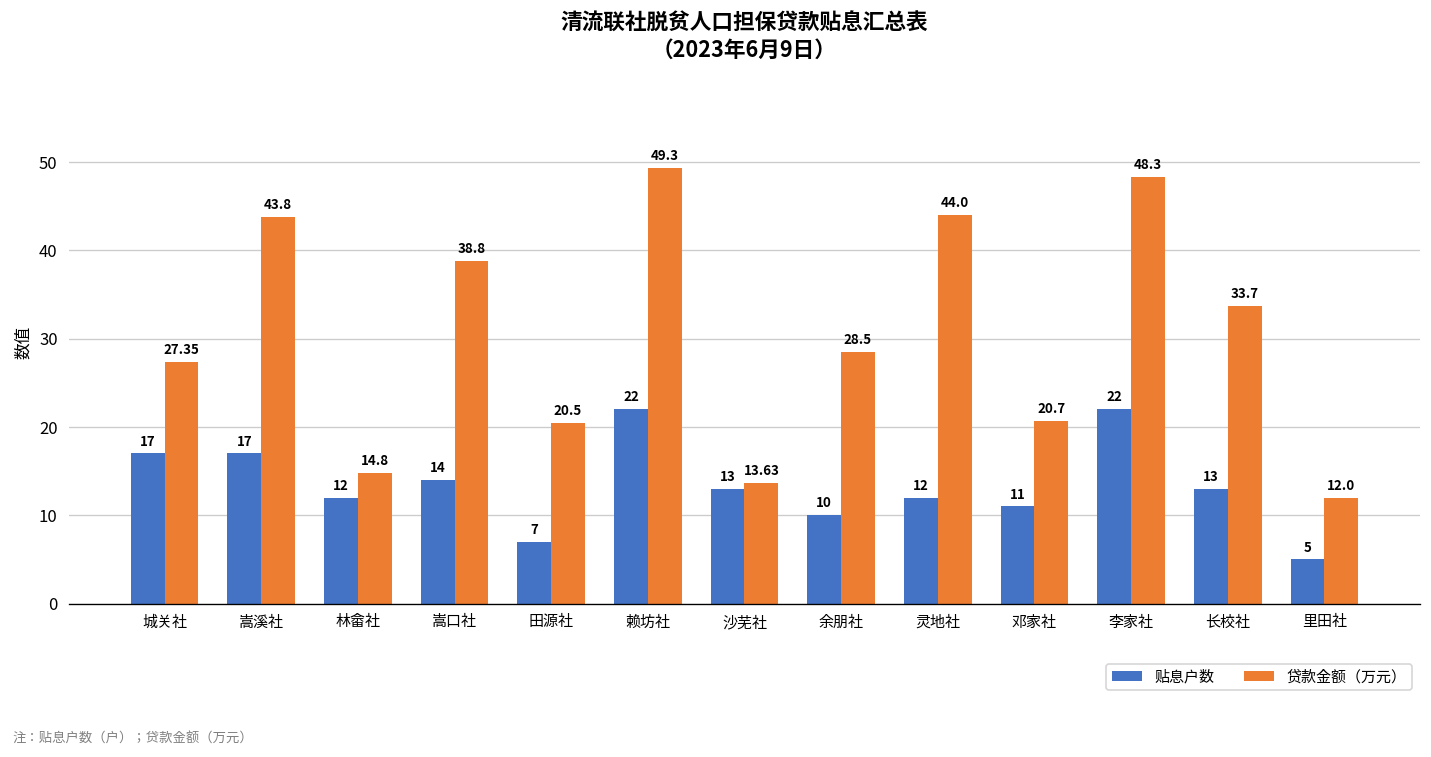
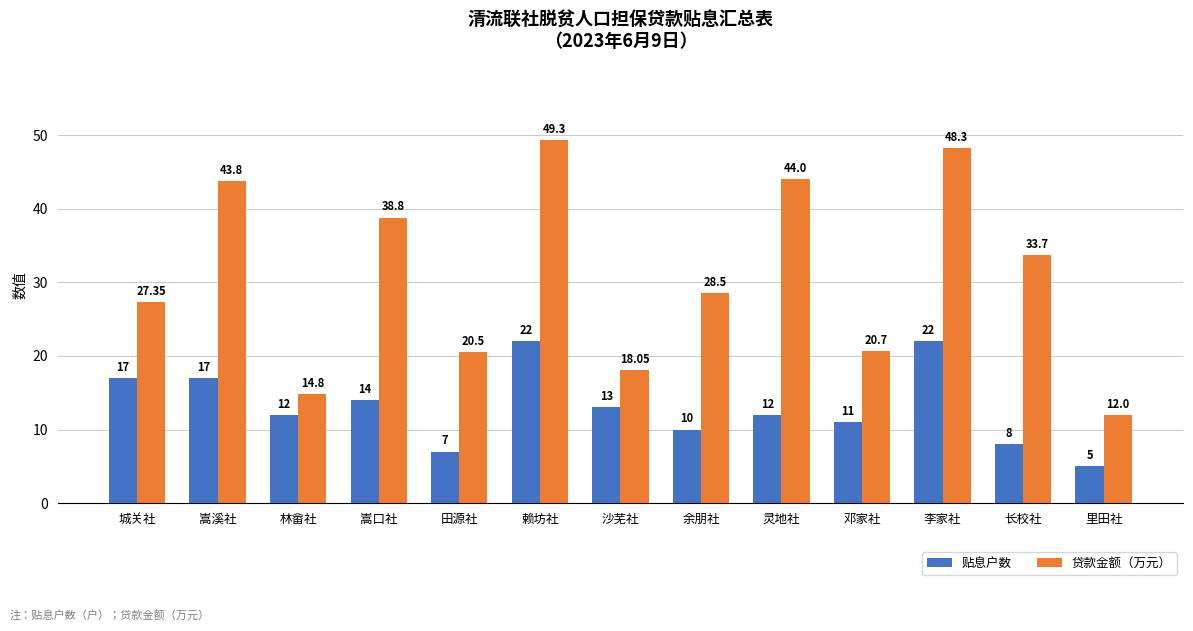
贷款金额（万元）, 沙芜社: 13.63 -> 18.05
贴息户数, 长校社: 13 -> 8
